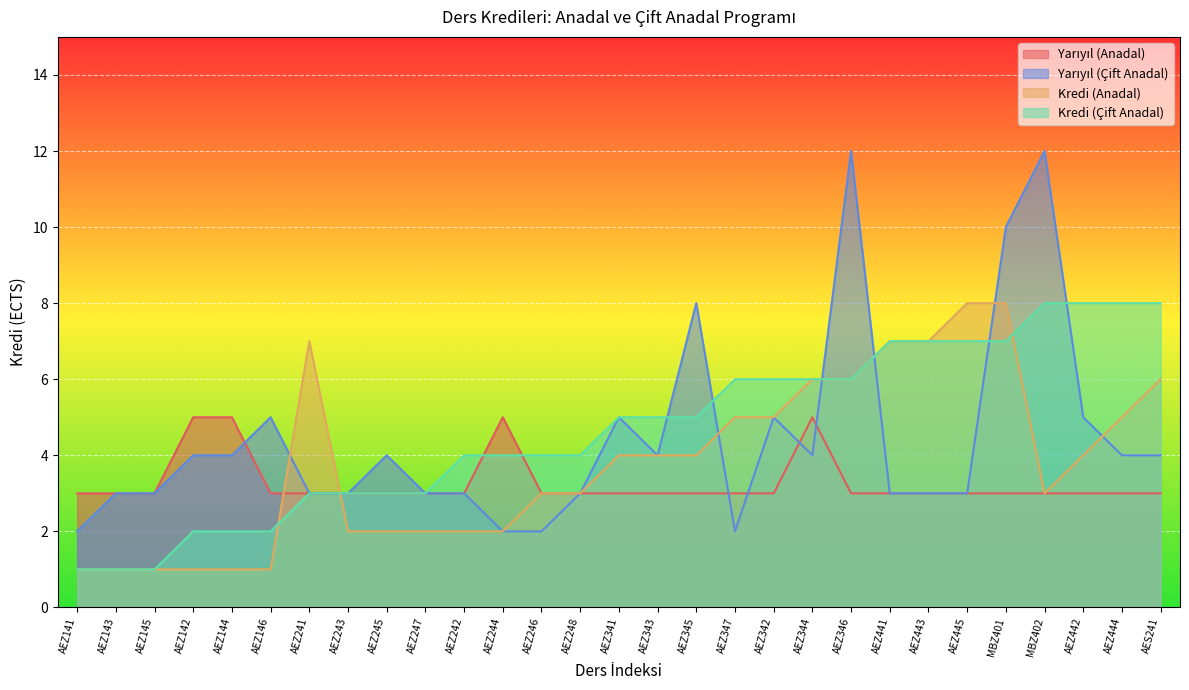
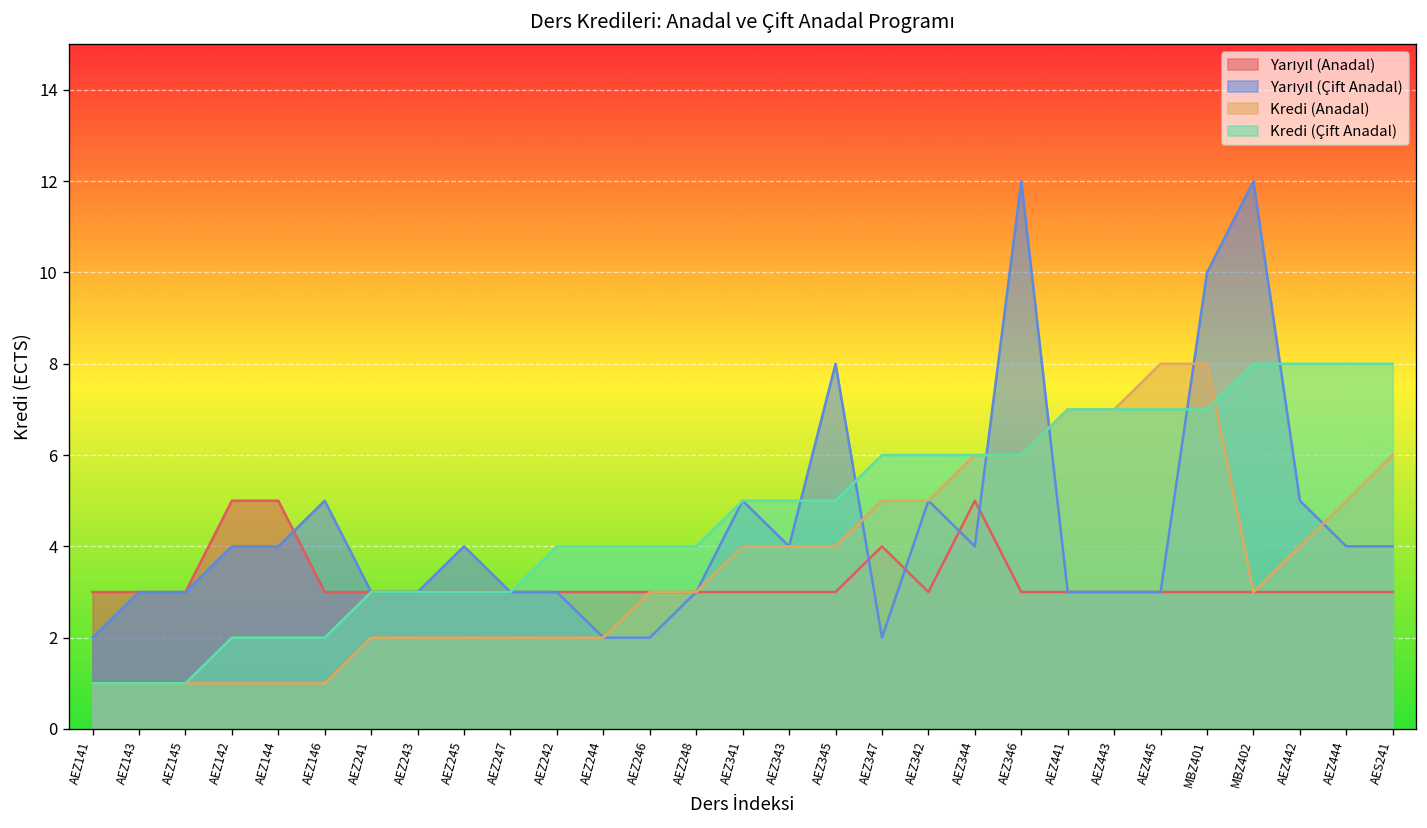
Kredi (Anadal), AEZ241: 7 -> 2
Yarıyıl (Anadal), AEZ244: 5 -> 3
Yarıyıl (Anadal), AEZ347: 3 -> 4
